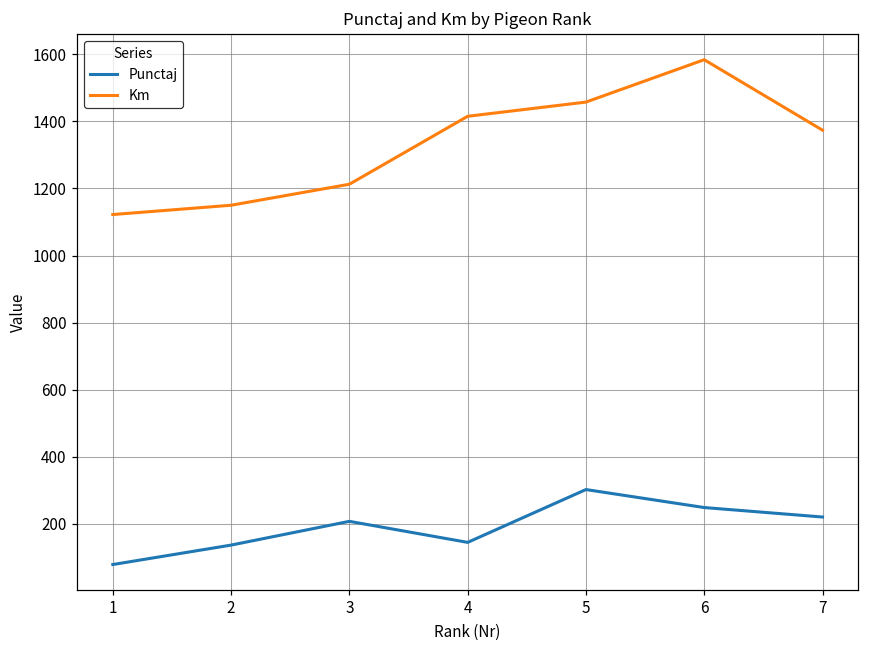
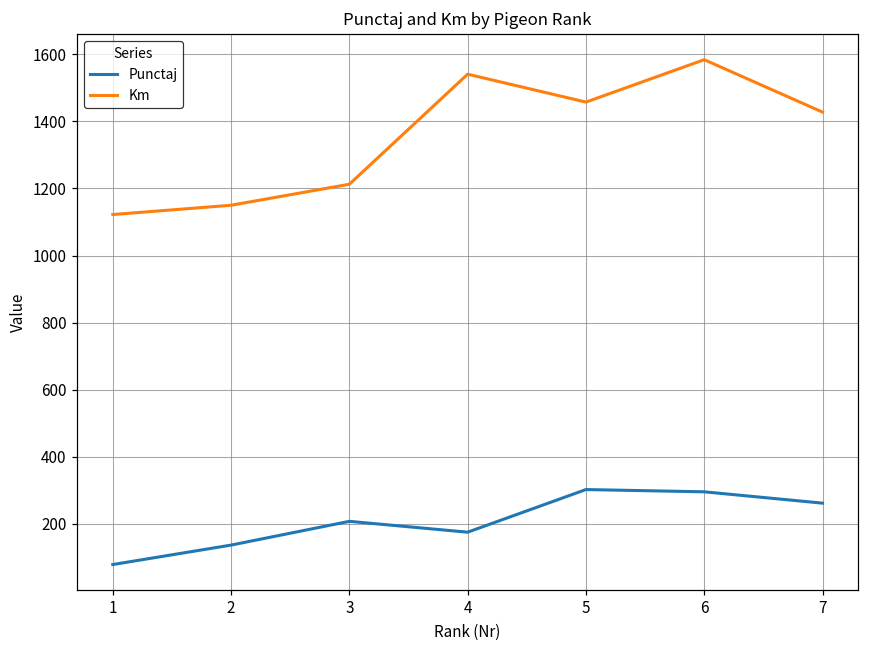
Punctaj, 4: 140 -> 170
Km, 4: 1420 -> 1540
Punctaj, 6: 250 -> 300
Punctaj, 7: 220 -> 260
Km, 7: 1370 -> 1430
